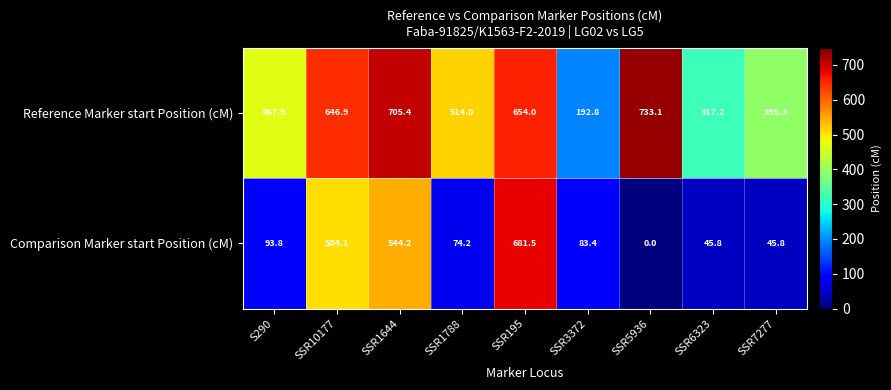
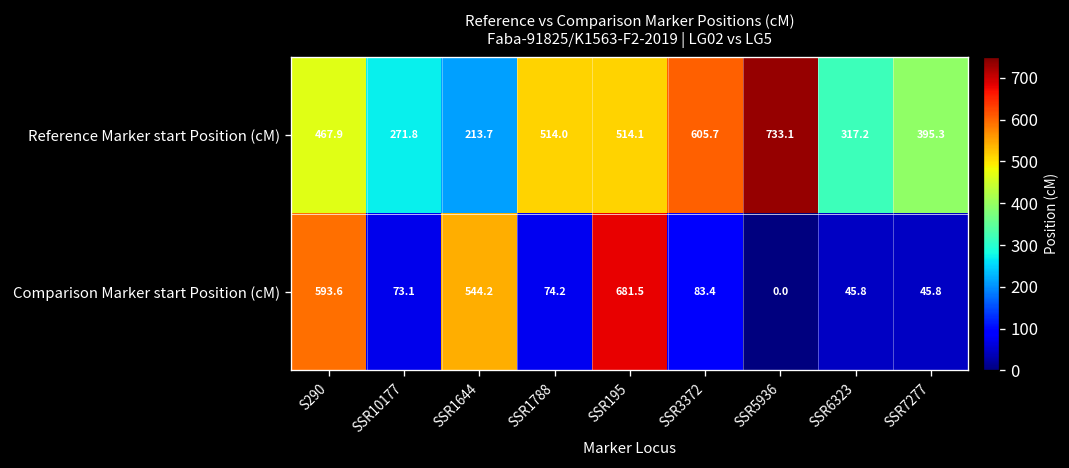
Reference Marker start Position (cM), SSR10177: 646.9 -> 271.8
Reference Marker start Position (cM), SSR1644: 705.4 -> 213.7
Reference Marker start Position (cM), SSR195: 654.0 -> 514.1
Reference Marker start Position (cM), SSR3372: 192.8 -> 605.7
Comparison Marker start Position (cM), S290: 93.8 -> 593.6
Comparison Marker start Position (cM), SSR10177: 504.1 -> 73.1
